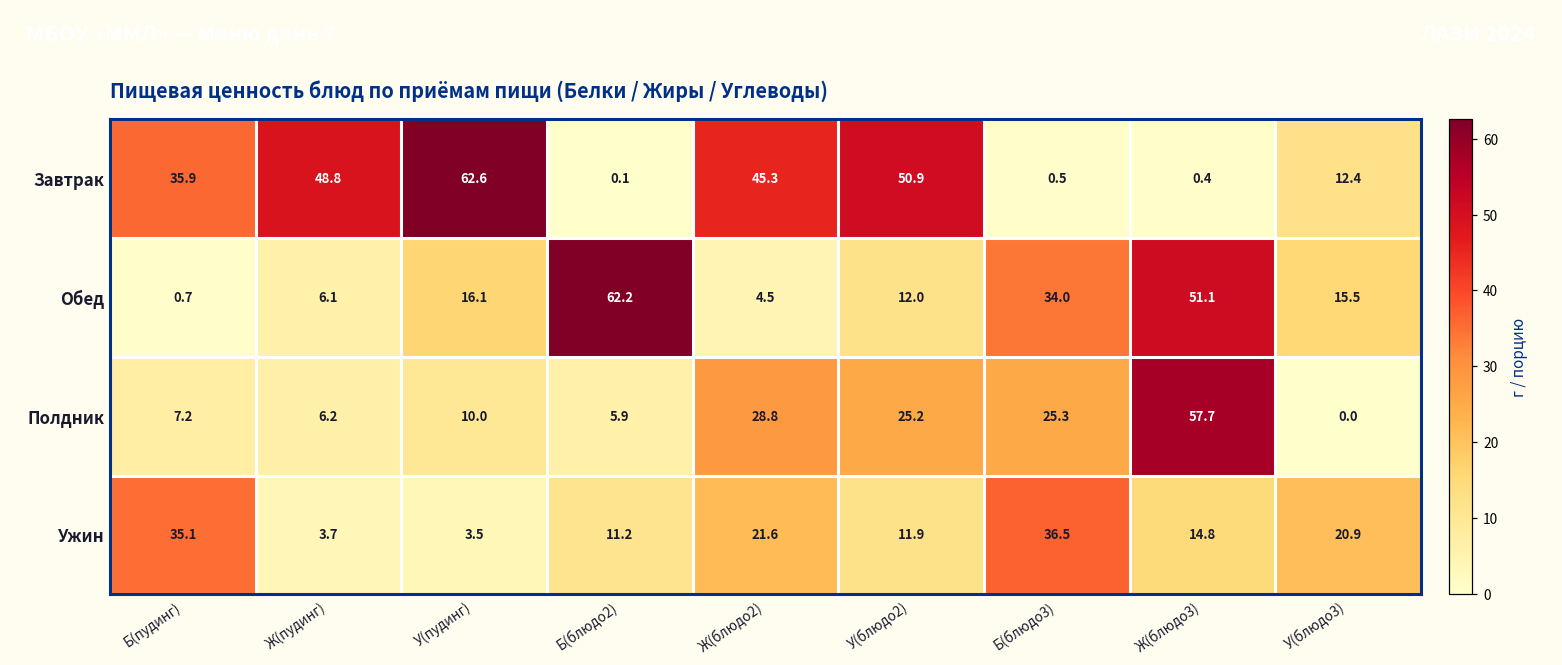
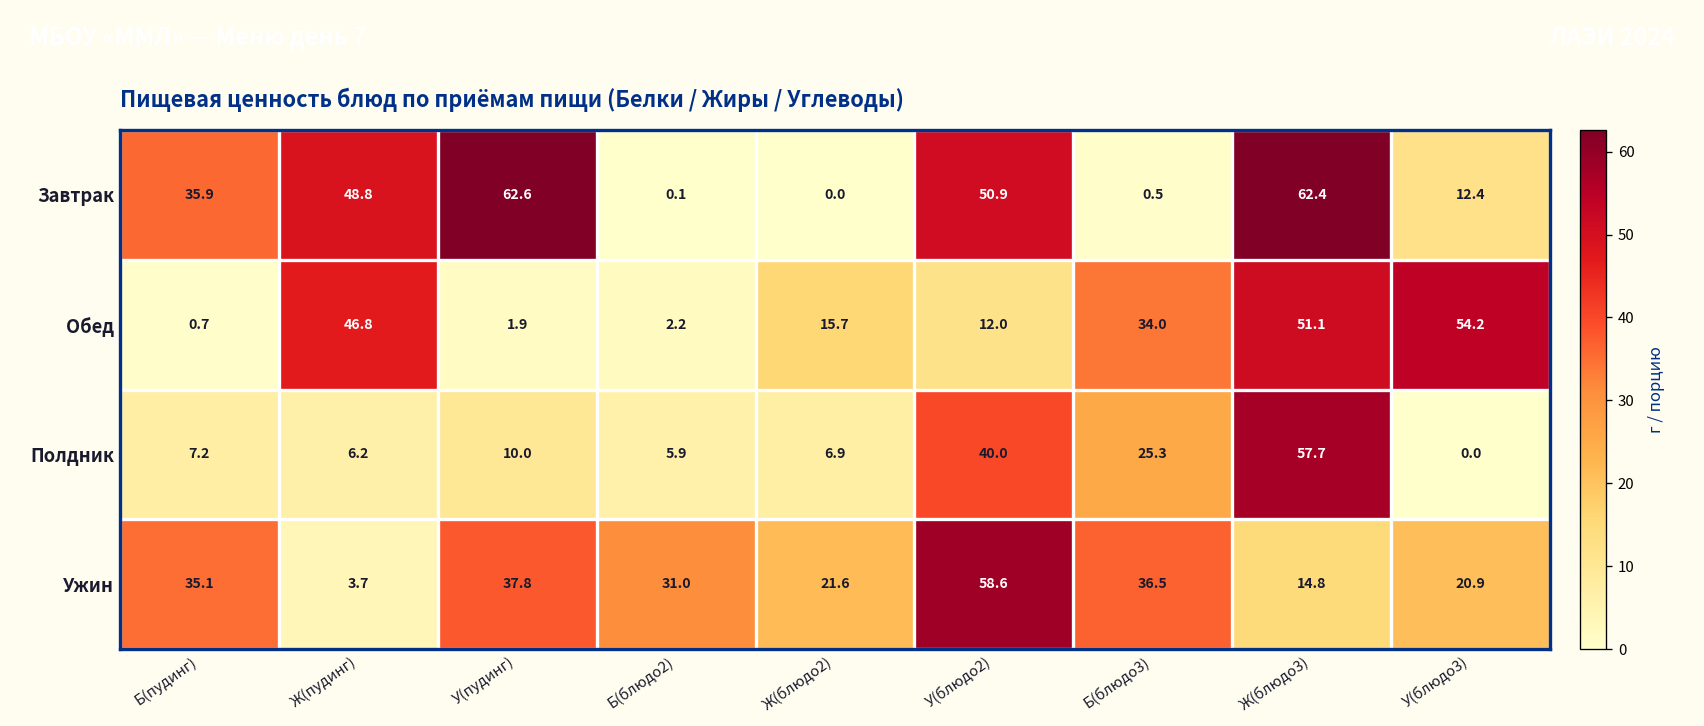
Завтрак, Ж(блюдо2): 45.3 -> 0.0
Завтрак, Ж(блюдо3): 0.4 -> 62.4
Обед, Ж(пудинг): 6.1 -> 46.8
Обед, У(пудинг): 16.1 -> 1.9
Обед, Б(блюдо2): 62.2 -> 2.2
Обед, Ж(блюдо2): 4.5 -> 15.7
Обед, У(блюдо3): 15.5 -> 54.2
Полдник, Ж(блюдо2): 28.8 -> 6.9
Полдник, У(блюдо2): 25.2 -> 40.0
Ужин, У(пудинг): 3.5 -> 37.8
Ужин, Б(блюдо2): 11.2 -> 31.0
Ужин, У(блюдо2): 11.9 -> 58.6
